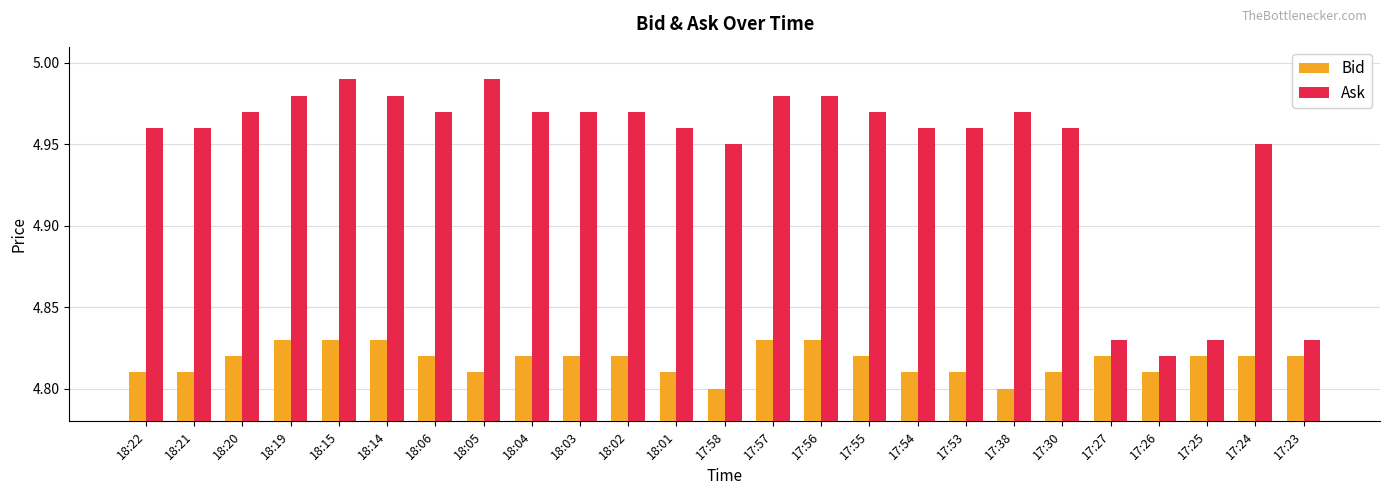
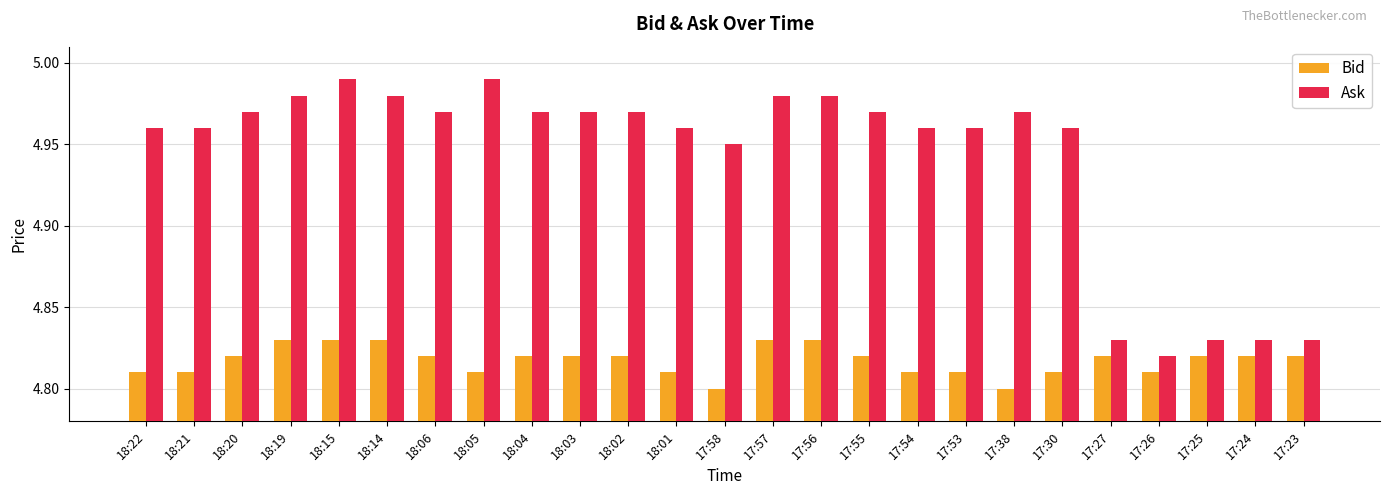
Ask, 17:24: 4.95 -> 4.83
